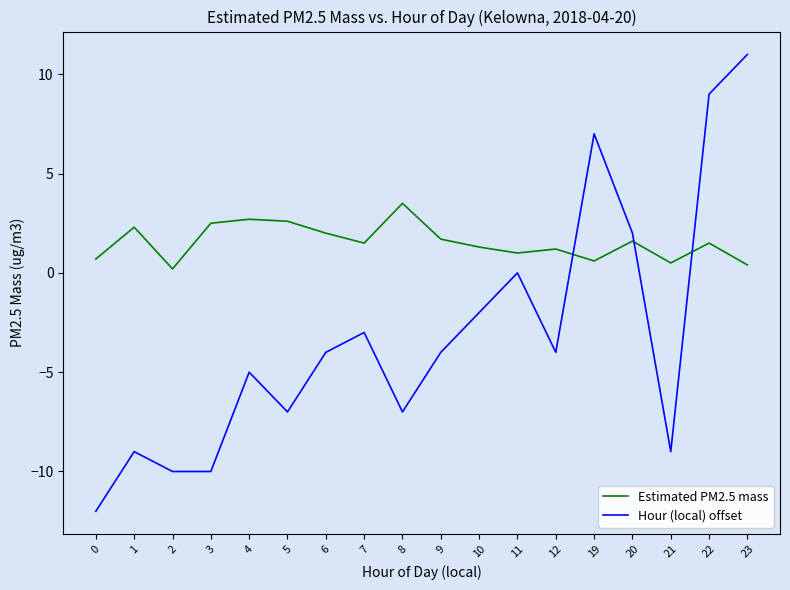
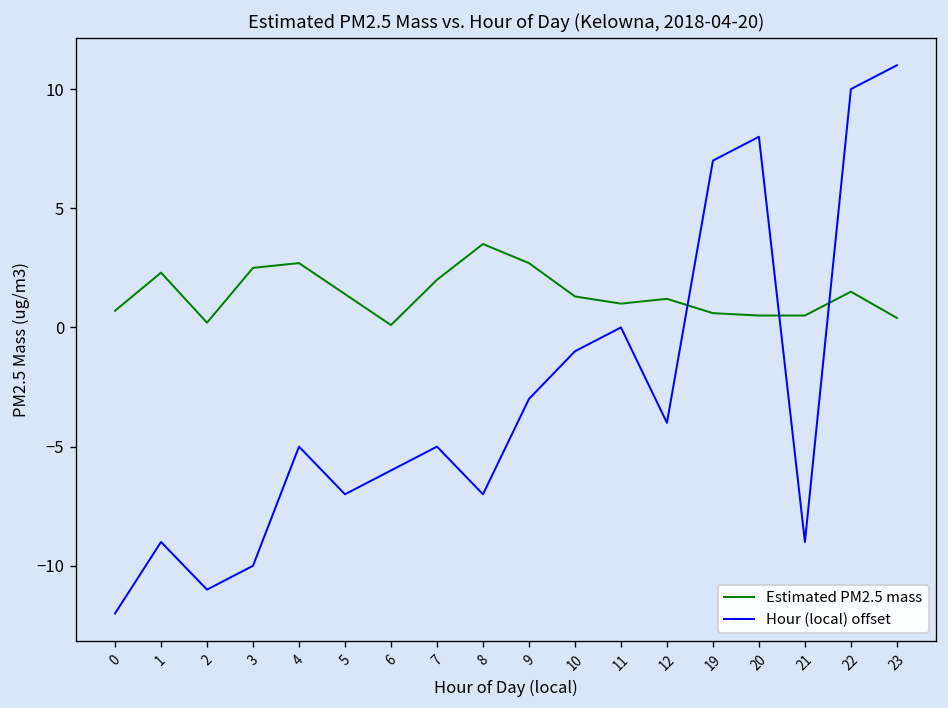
Hour (local) offset, 2: -10.0 -> -11.0
Estimated PM2.5 mass, 5: 2.6 -> 1.4
Estimated PM2.5 mass, 6: 2.0 -> 0.1
Hour (local) offset, 6: -4.0 -> -6.0
Estimated PM2.5 mass, 7: 1.5 -> 2.0
Hour (local) offset, 7: -3.0 -> -5.0
Estimated PM2.5 mass, 9: 1.7 -> 2.7
Hour (local) offset, 9: -4.0 -> -3.0
Hour (local) offset, 10: -2.0 -> -1.0
Estimated PM2.5 mass, 20: 1.6 -> 0.5
Hour (local) offset, 20: 2.0 -> 8.0
Hour (local) offset, 22: 9.0 -> 10.0
